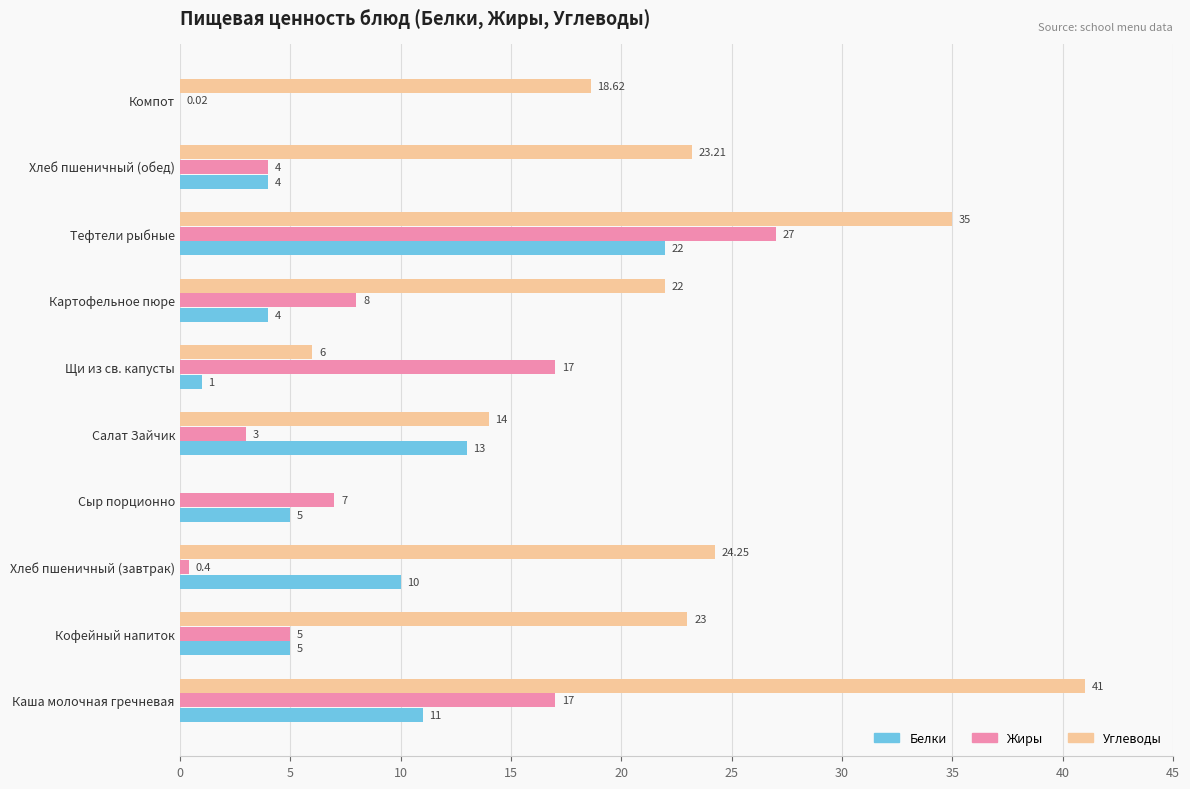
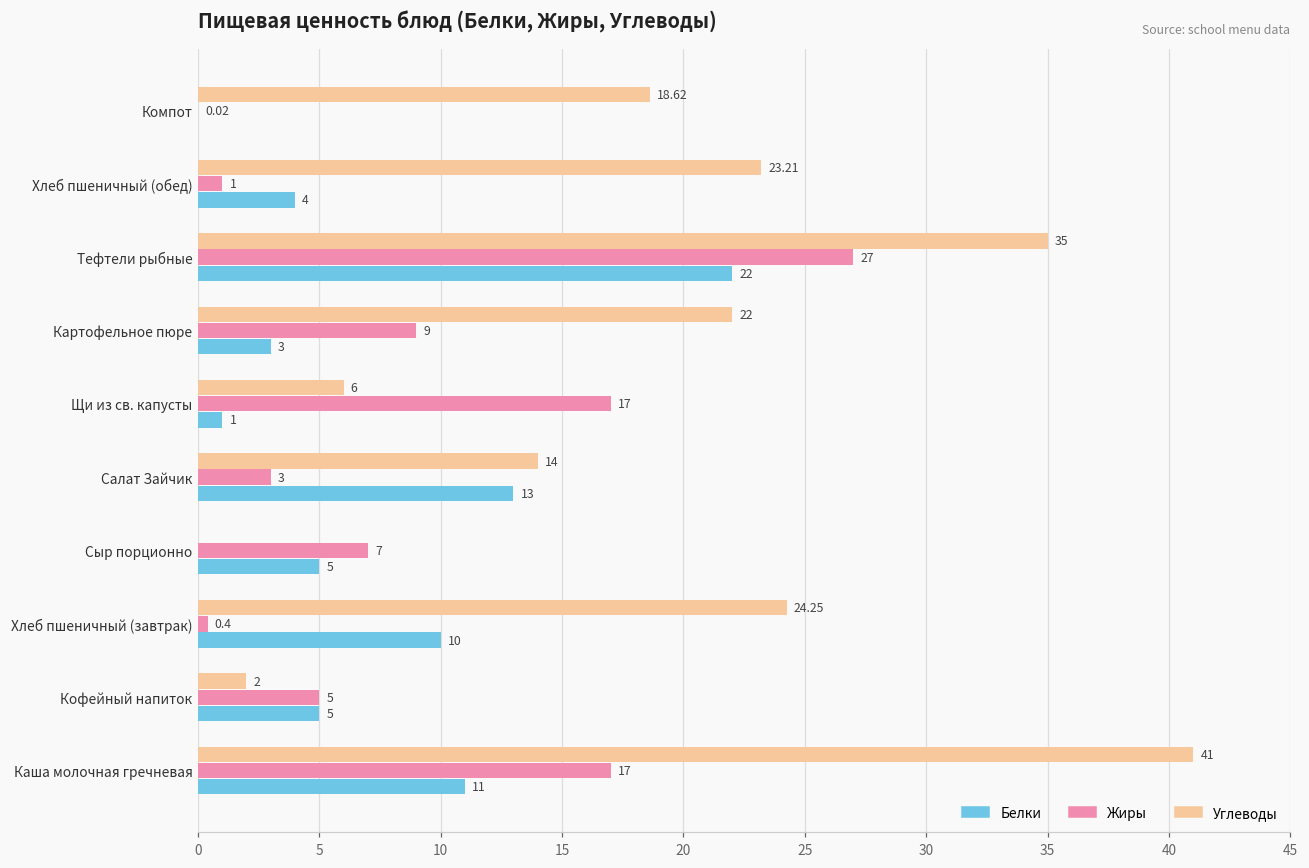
Жиры, Хлеб пшеничный (обед): 4 -> 1
Жиры, Картофельное пюре: 8 -> 9
Белки, Картофельное пюре: 4 -> 3
Углеводы, Кофейный напиток: 23 -> 2
